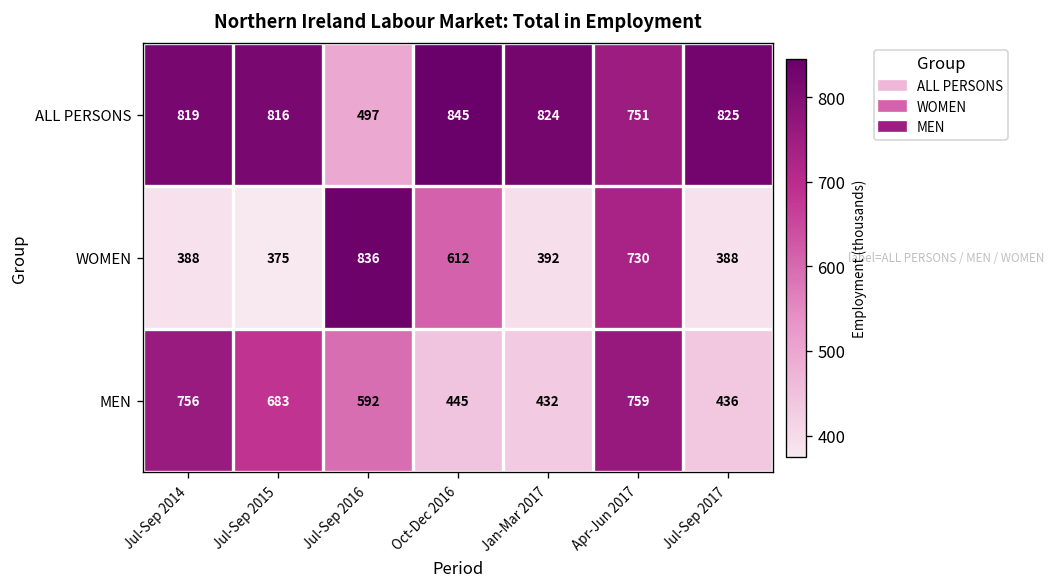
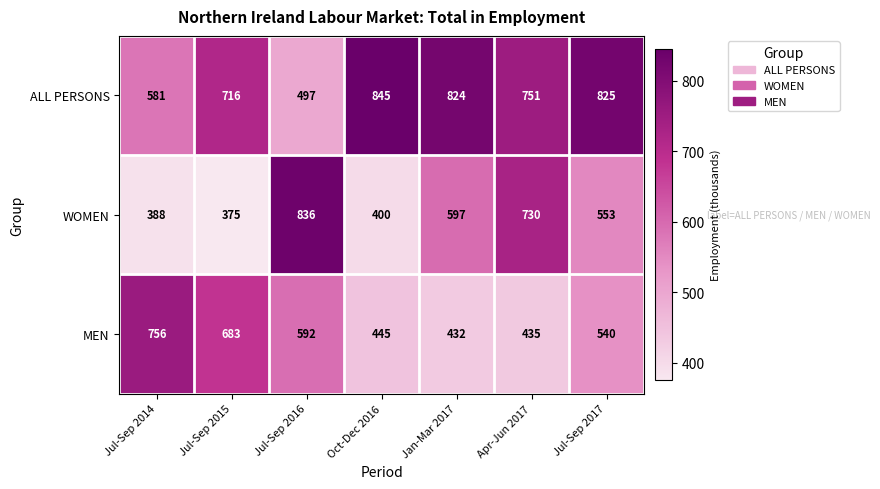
ALL PERSONS, Jul-Sep 2014: 819 -> 581
ALL PERSONS, Jul-Sep 2015: 816 -> 716
WOMEN, Oct-Dec 2016: 612 -> 400
WOMEN, Jan-Mar 2017: 392 -> 597
WOMEN, Jul-Sep 2017: 388 -> 553
MEN, Apr-Jun 2017: 759 -> 435
MEN, Jul-Sep 2017: 436 -> 540
